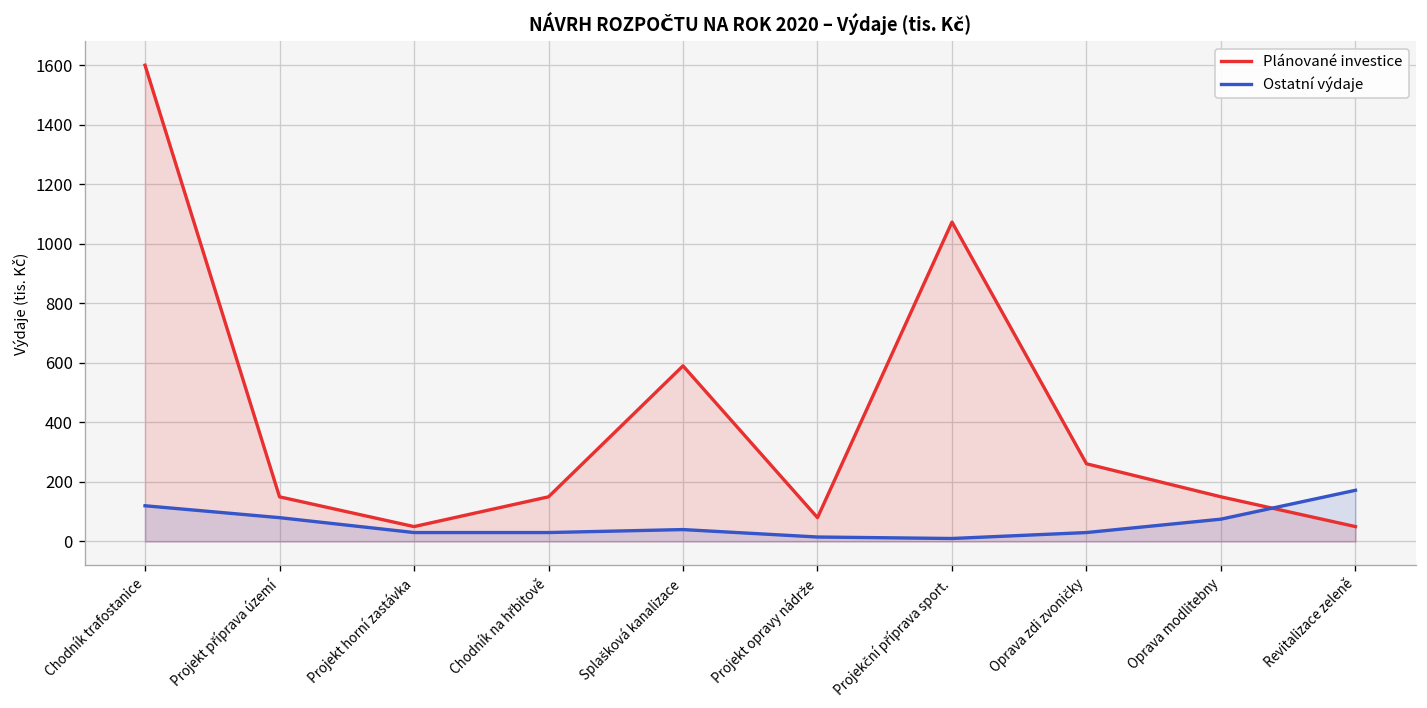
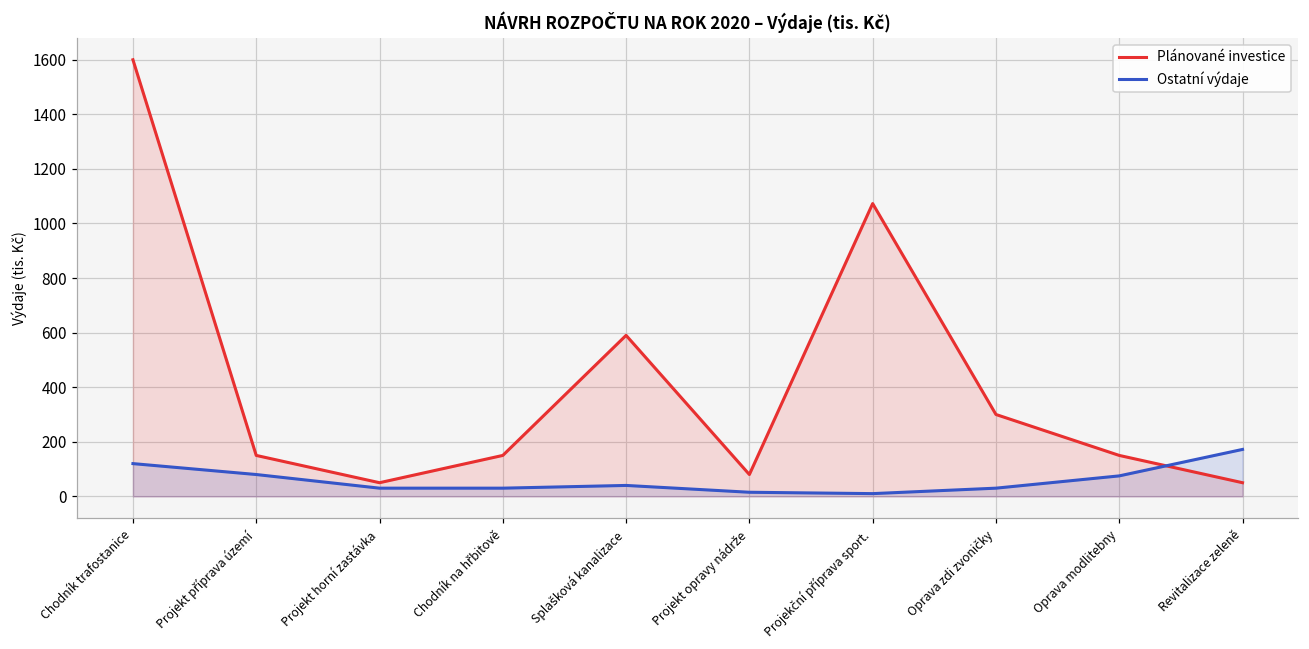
Plánované investice, Oprava zdi zvoničky: 260 -> 300
